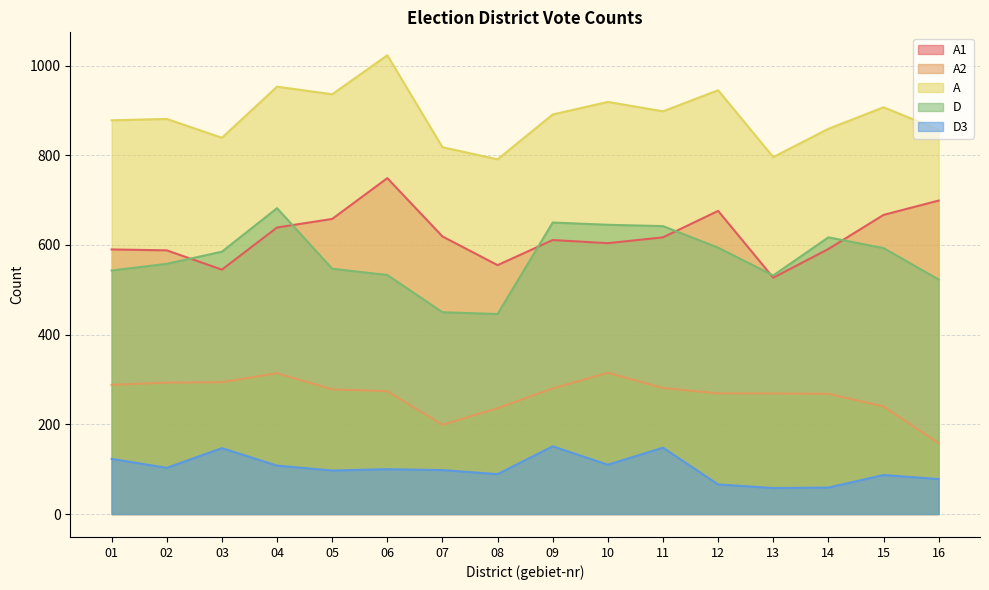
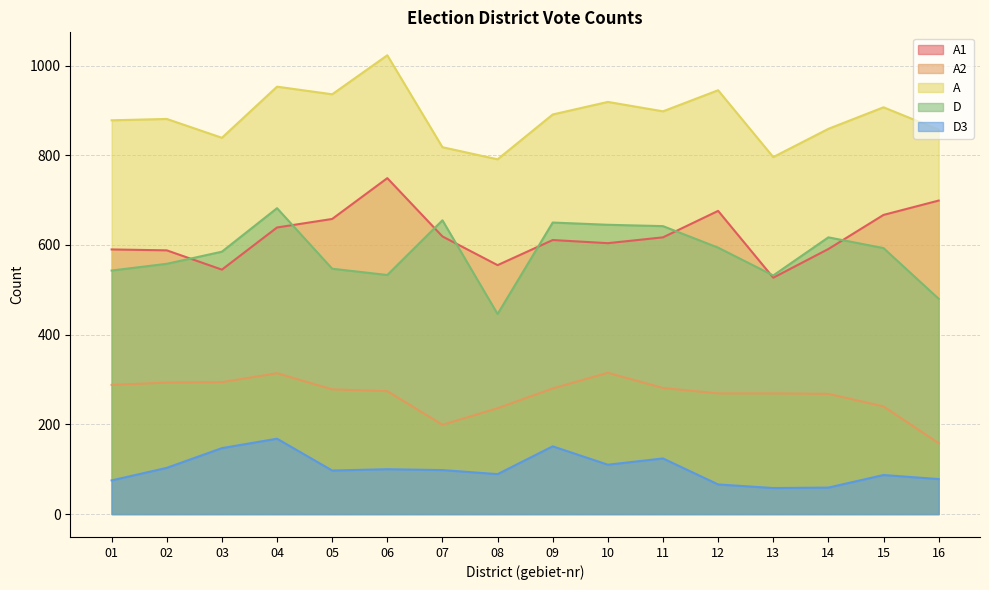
D3, 01: 120 -> 80
D3, 04: 110 -> 170
D, 07: 450 -> 660
D3, 11: 150 -> 120
D, 16: 520 -> 480
